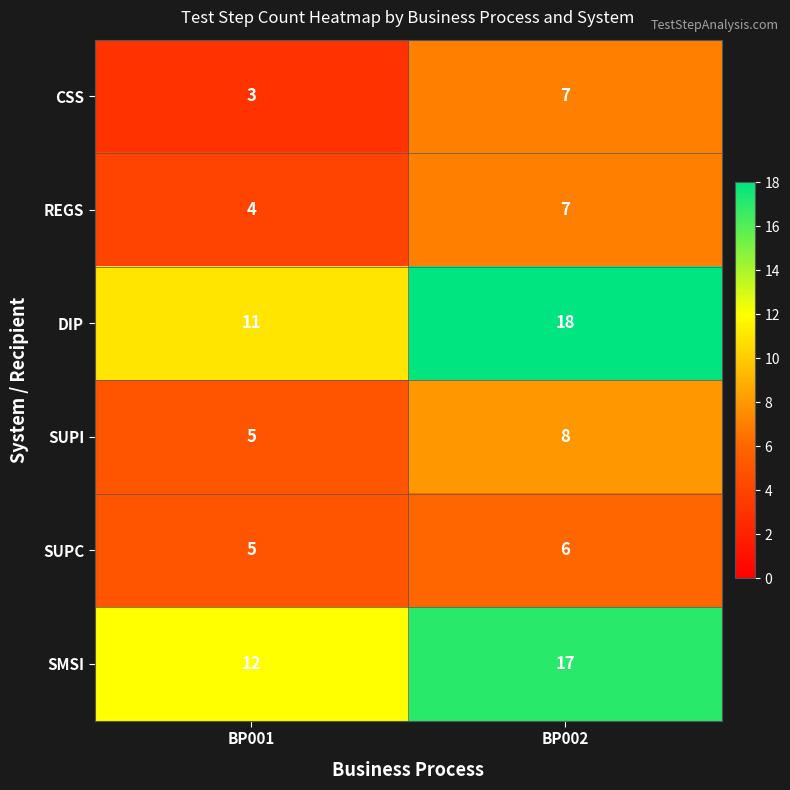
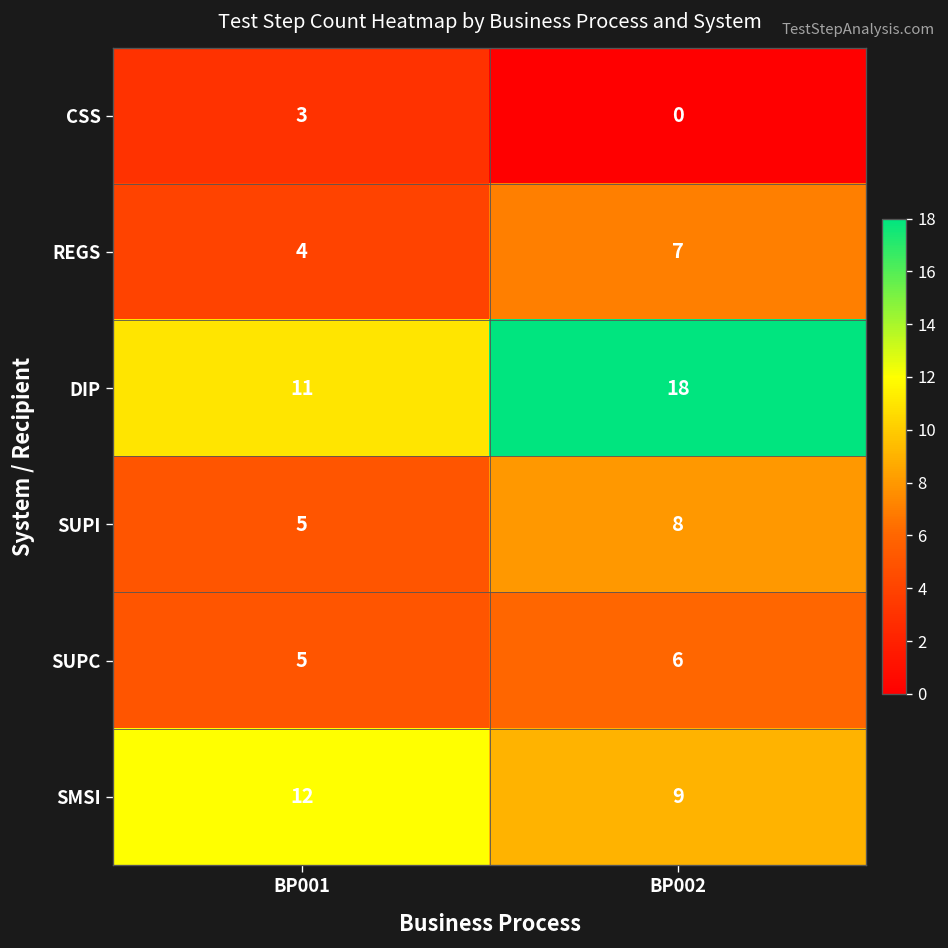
CSS, BP002: 7 -> 0
SMSI, BP002: 17 -> 9
